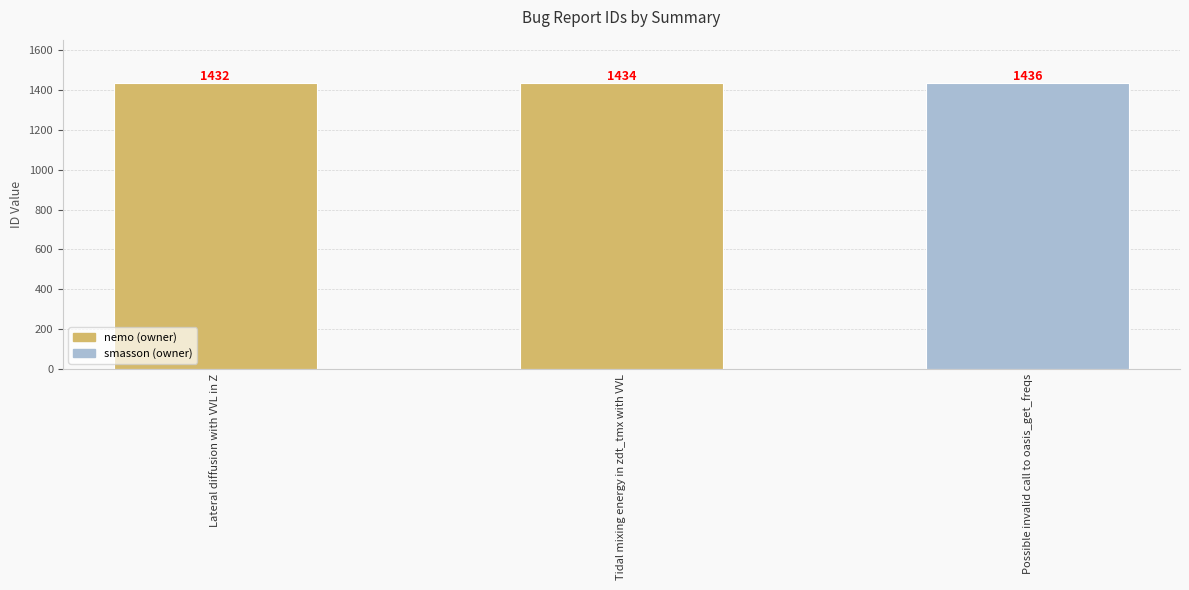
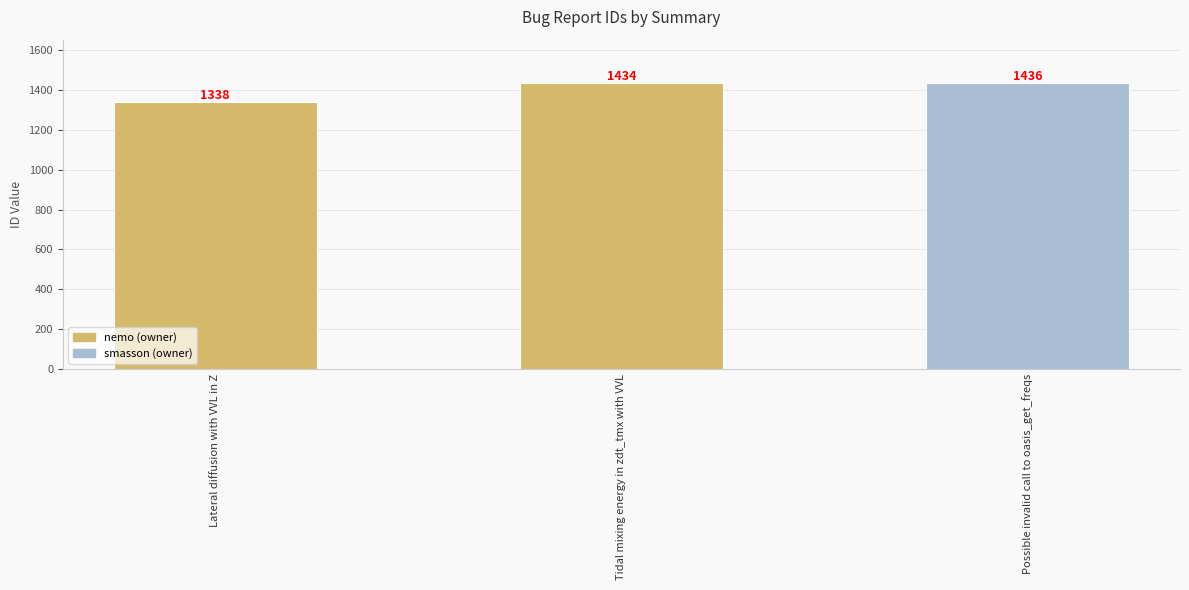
Lateral diffusion with VVL in Z: 1432 -> 1338
